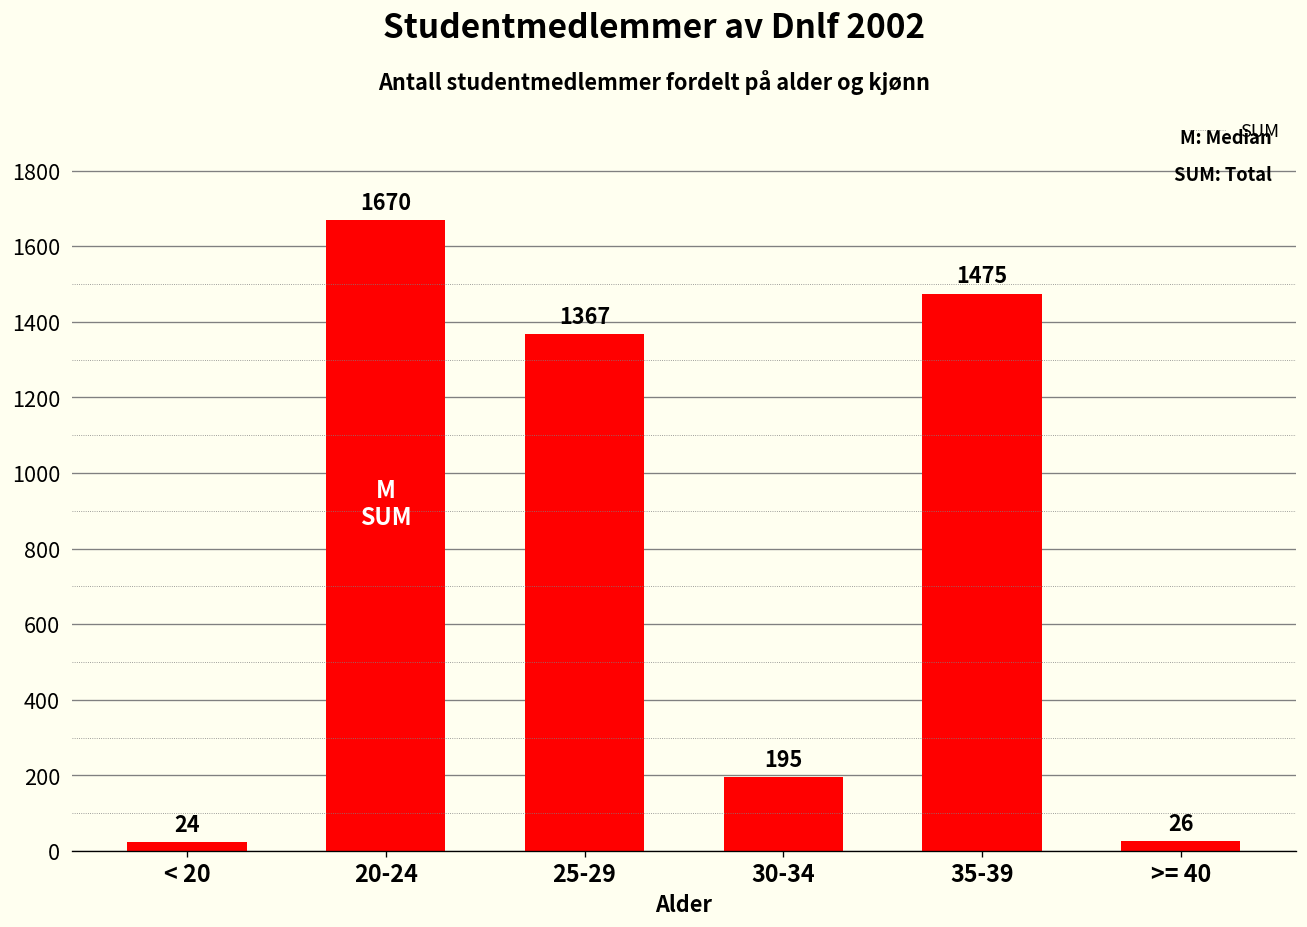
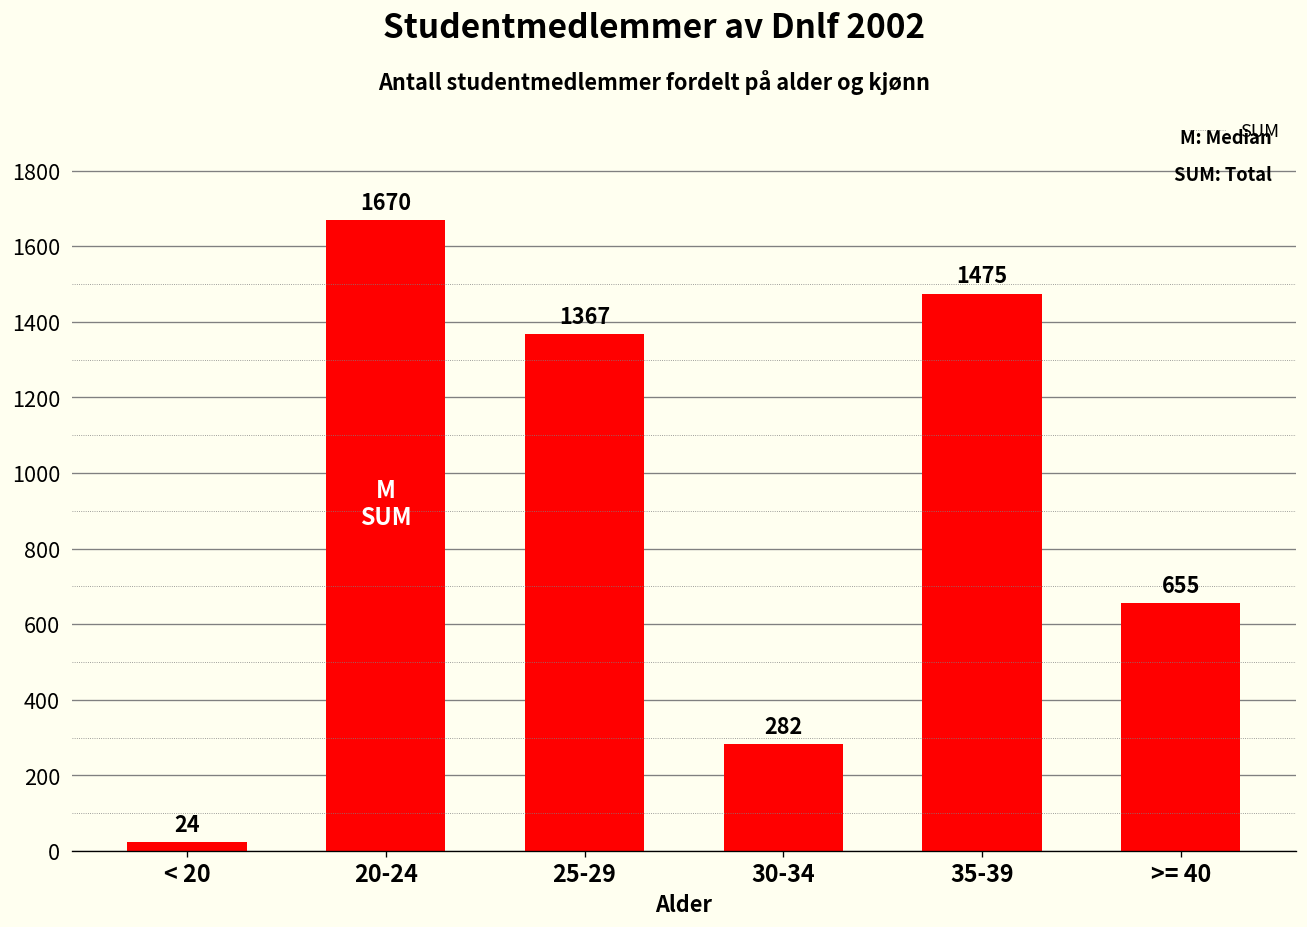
30-34: 195 -> 282
>= 40: 26 -> 655
